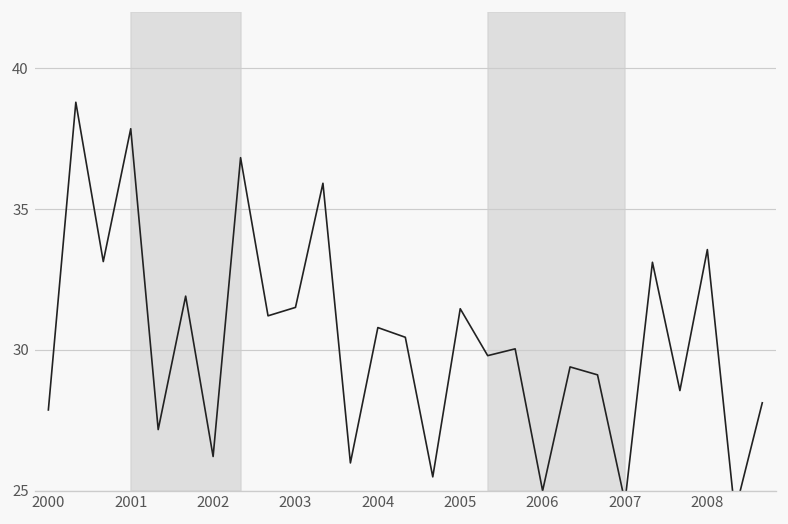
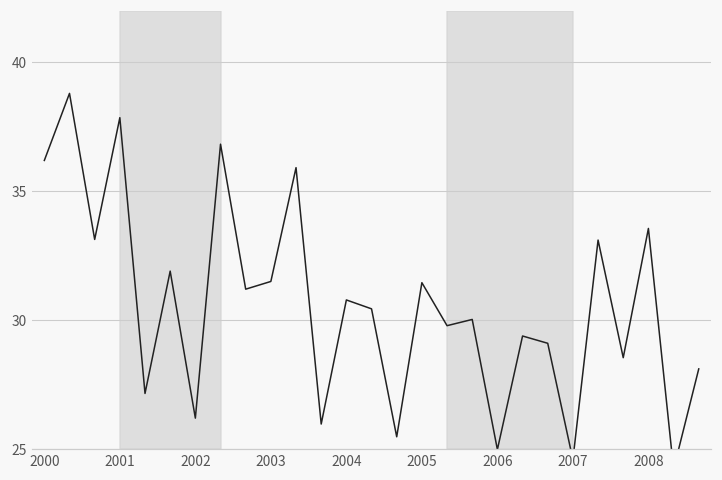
2000: 27.9 -> 36.2
